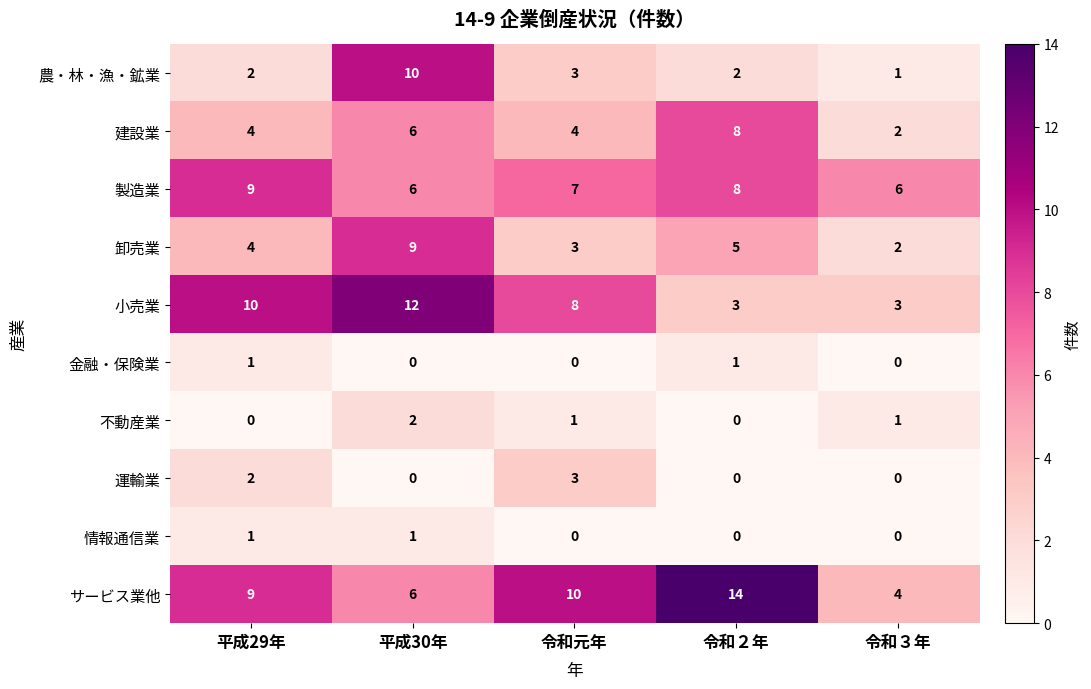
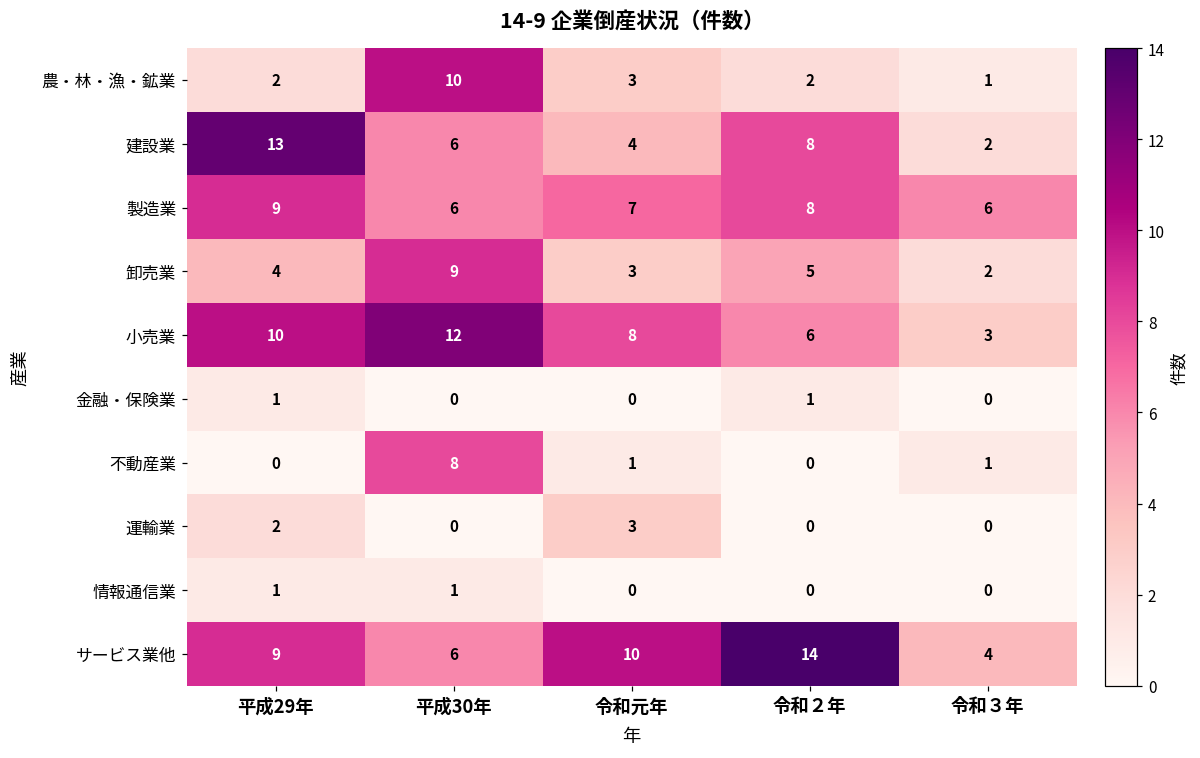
建設業, 平成29年: 4 -> 13
小売業, 令和２年: 3 -> 6
不動産業, 平成30年: 2 -> 8
